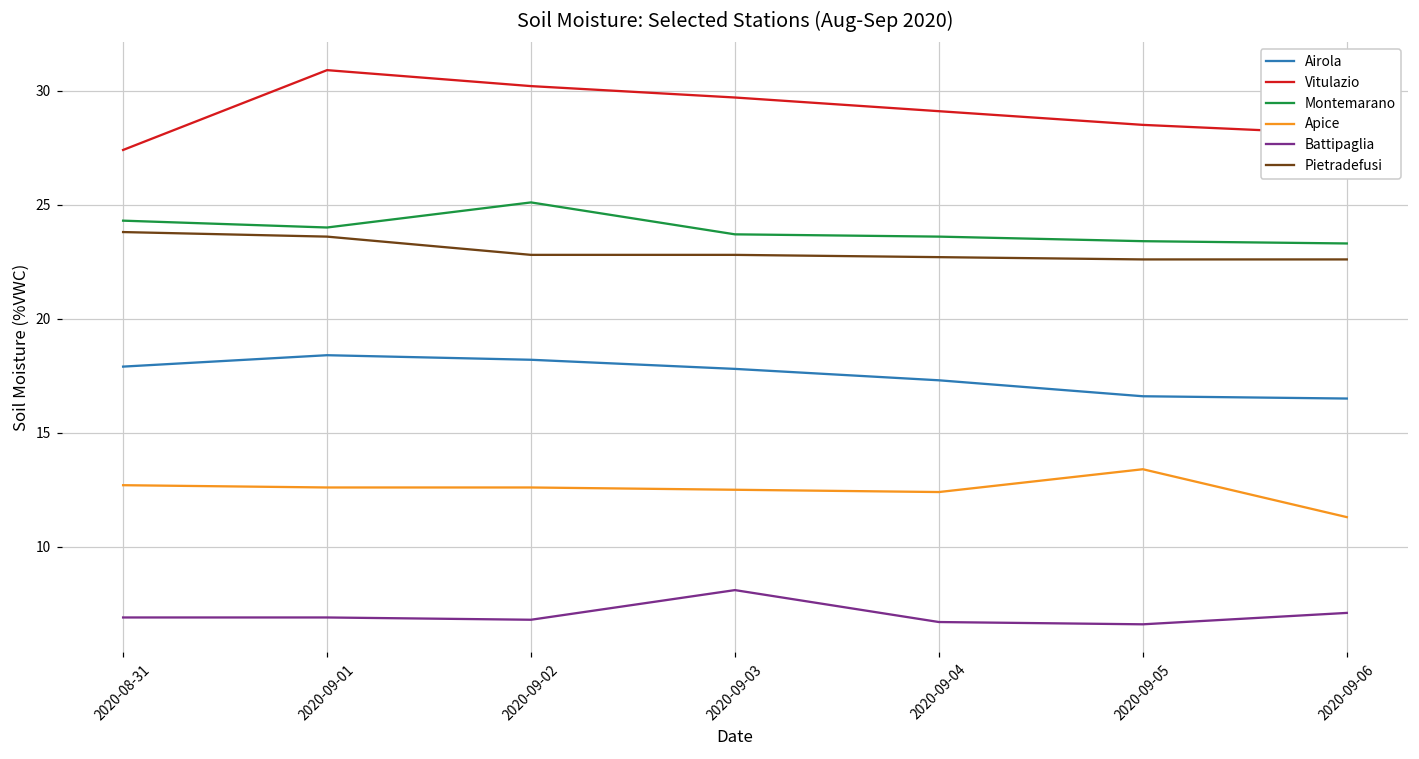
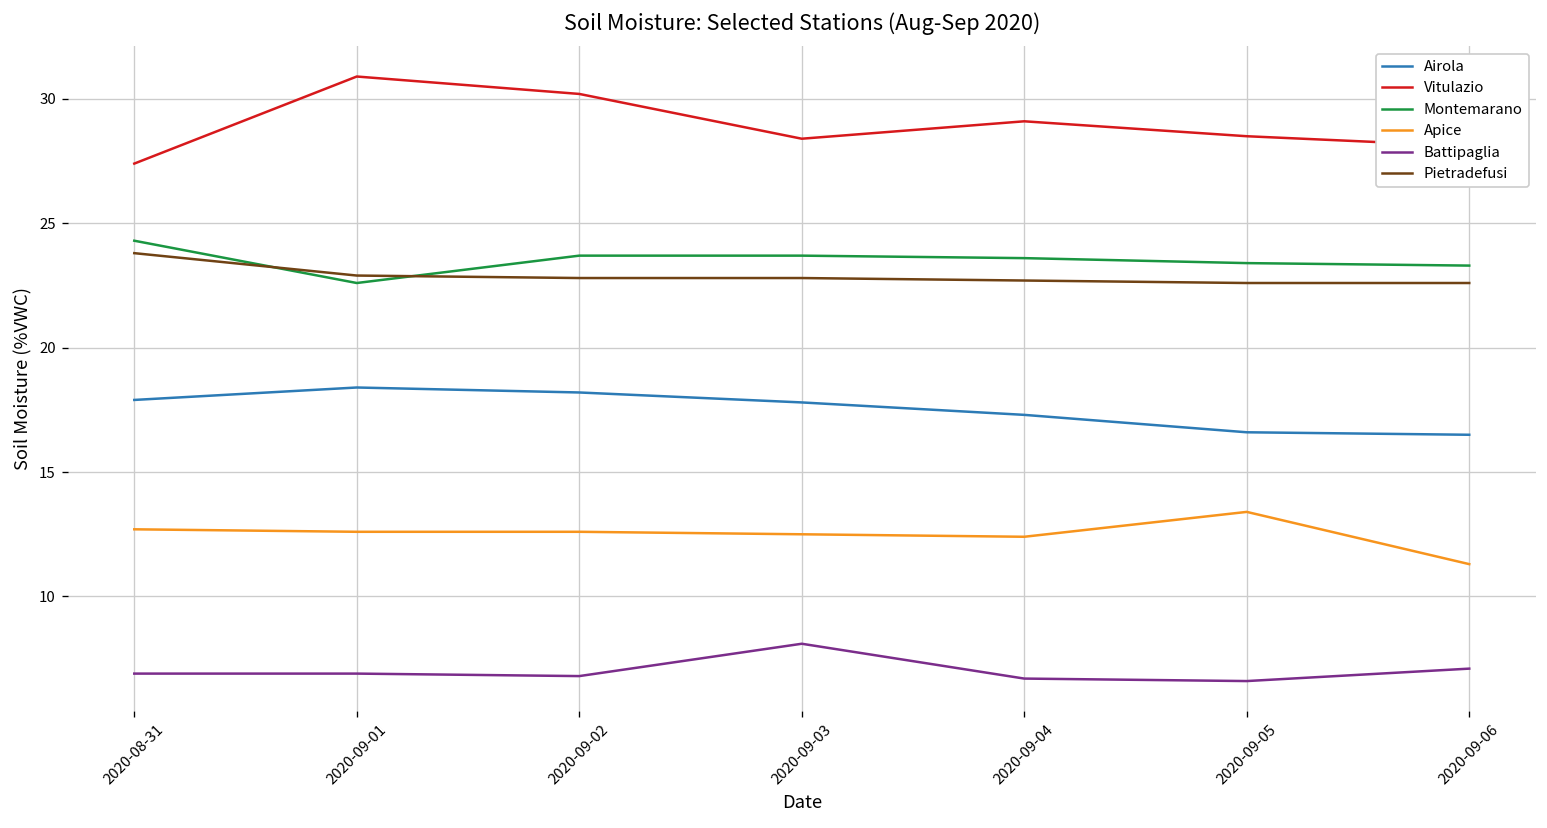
Montemarano, 2020-09-01: 24.0 -> 22.6
Pietradefusi, 2020-09-01: 23.6 -> 22.9
Montemarano, 2020-09-02: 25.1 -> 23.7
Vitulazio, 2020-09-03: 29.7 -> 28.4
